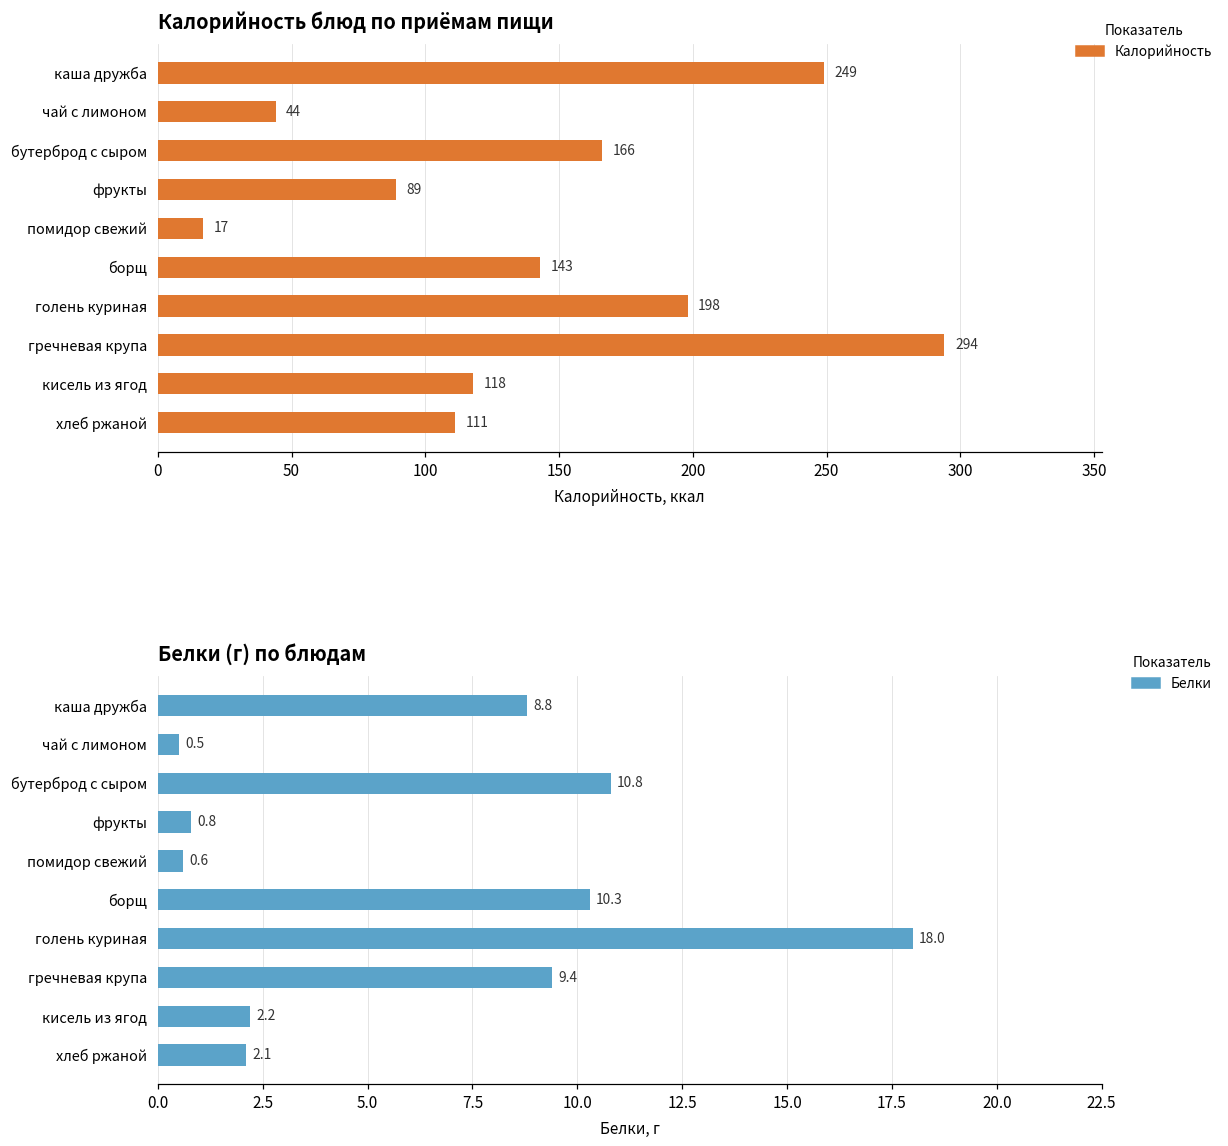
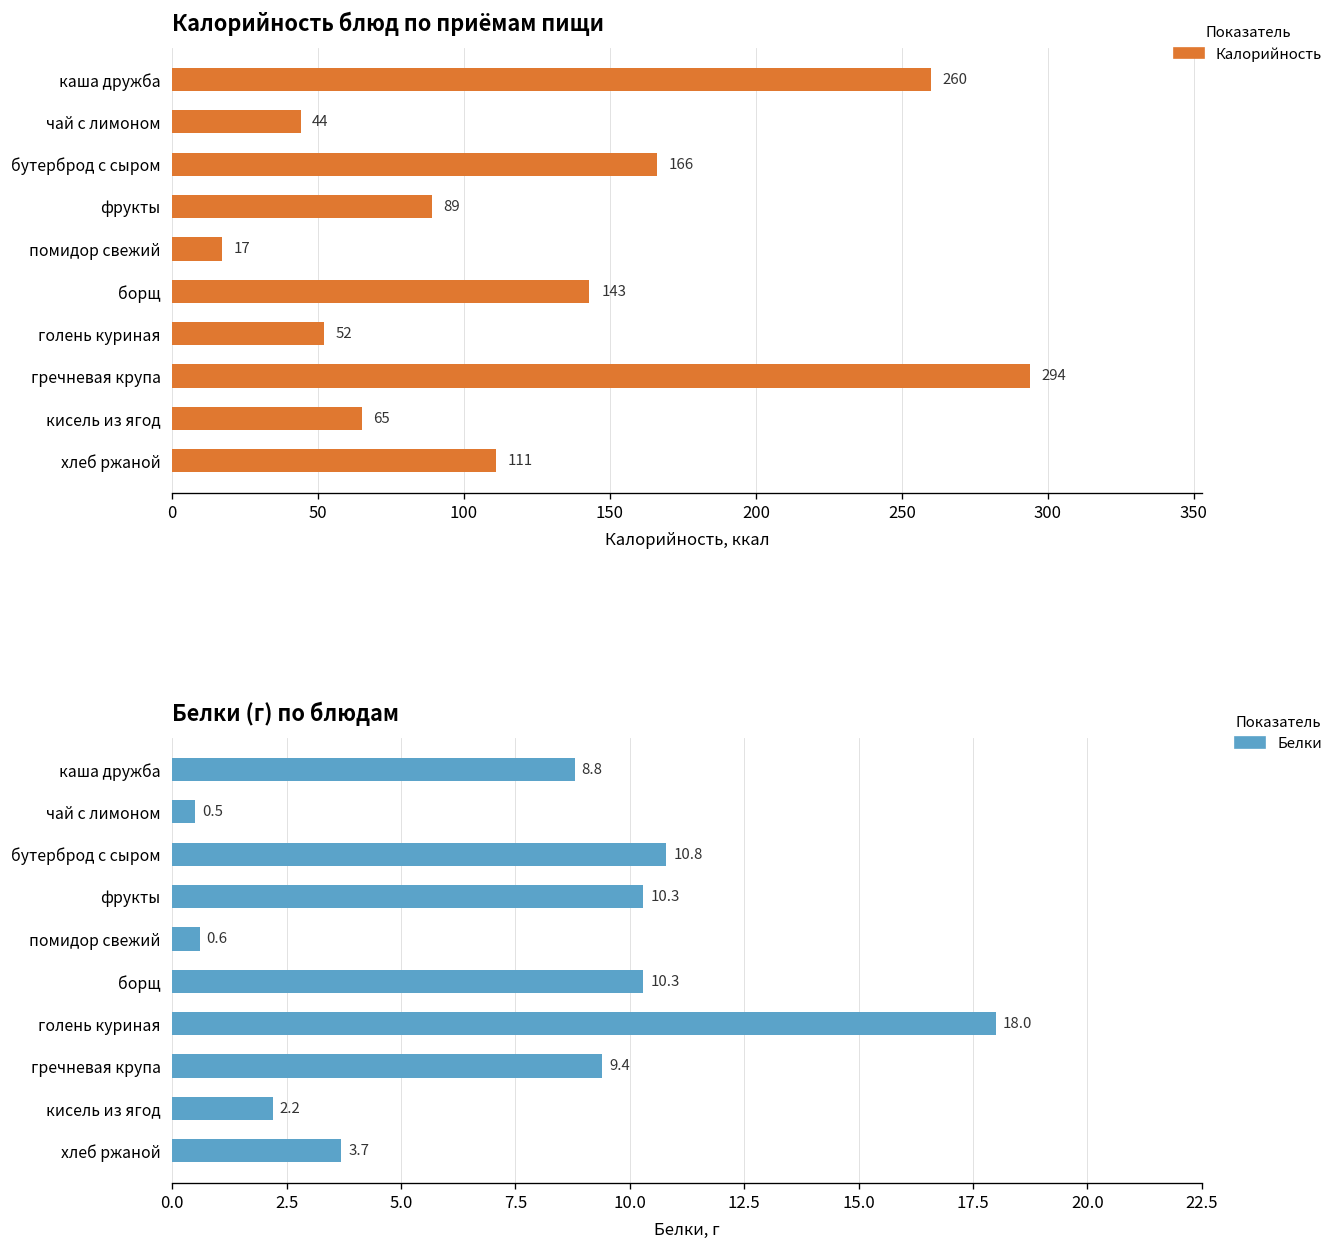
Калорийность блюд по приёмам пищи, каша дружба: 249 -> 260
Калорийность блюд по приёмам пищи, голень куриная: 198 -> 52
Калорийность блюд по приёмам пищи, кисель из ягод: 118 -> 65
Белки (г) по блюдам, фрукты: 0.8 -> 10.3
Белки (г) по блюдам, хлеб ржаной: 2.1 -> 3.7
